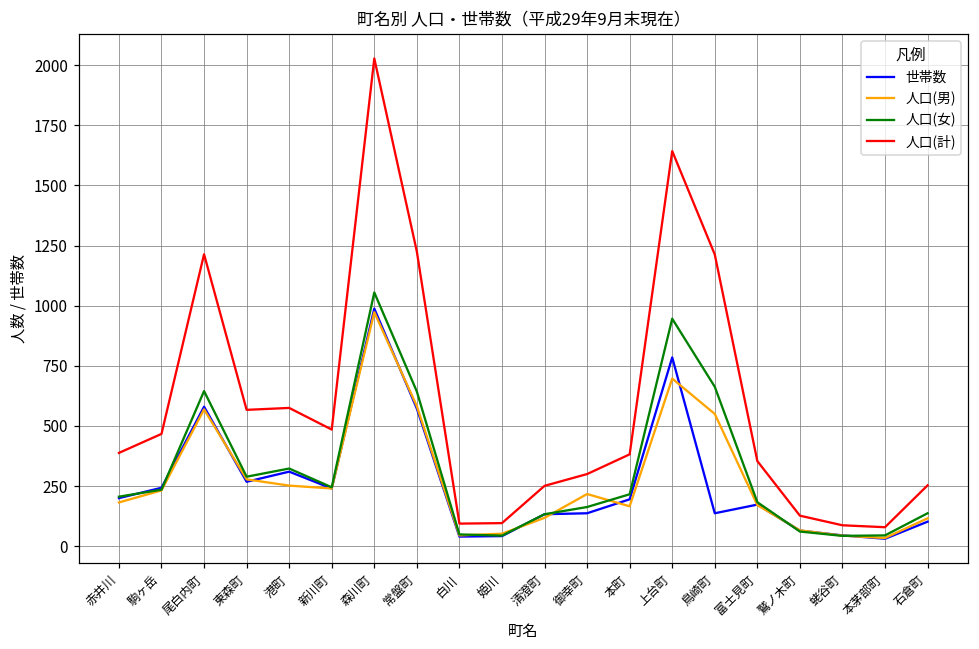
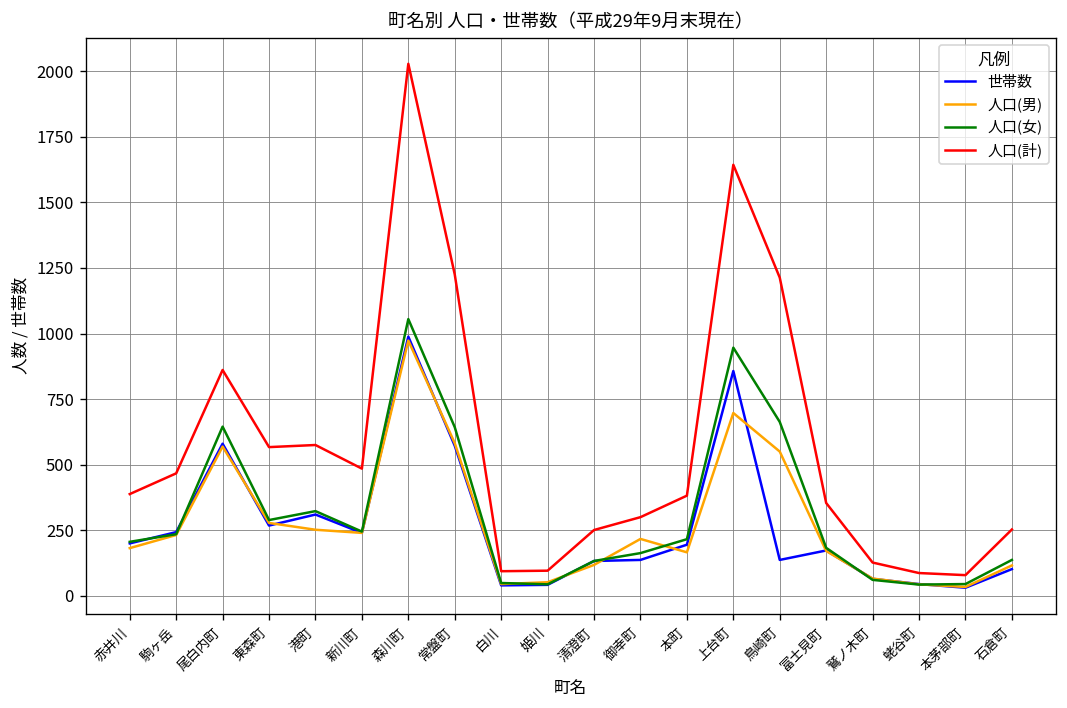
人口(計), 尾白内町: 1210 -> 860
世帯数, 上台町: 790 -> 860
